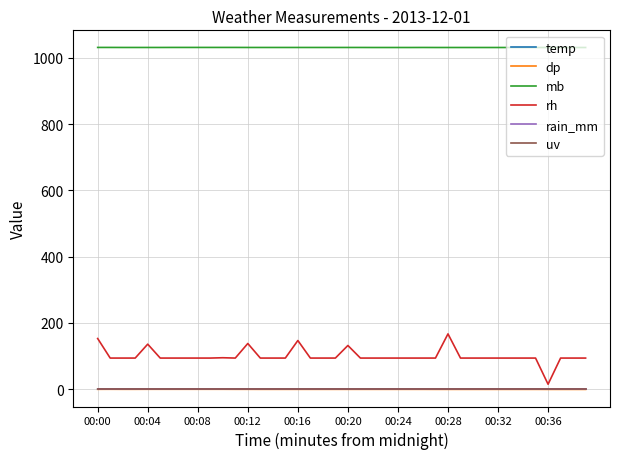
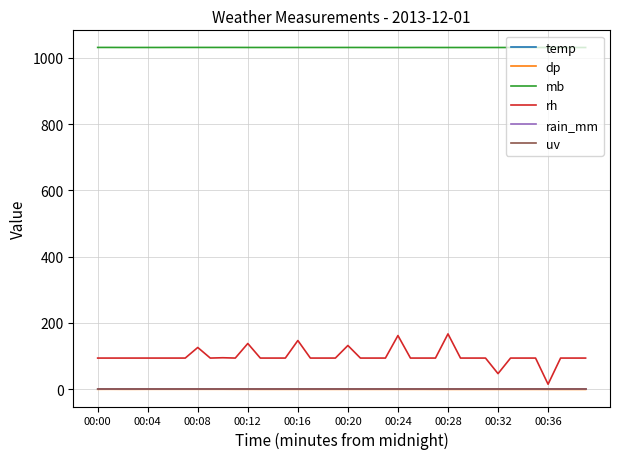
rh, 00:00: 150 -> 90
rh, 00:04: 140 -> 90
rh, 00:08: 90 -> 130
rh, 00:24: 90 -> 160
rh, 00:32: 90 -> 50
